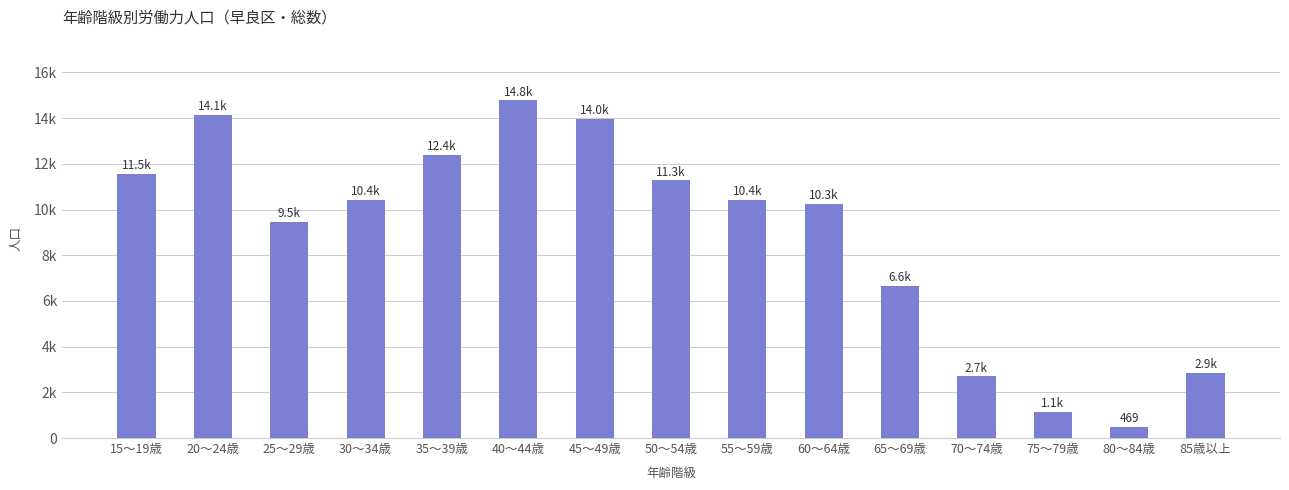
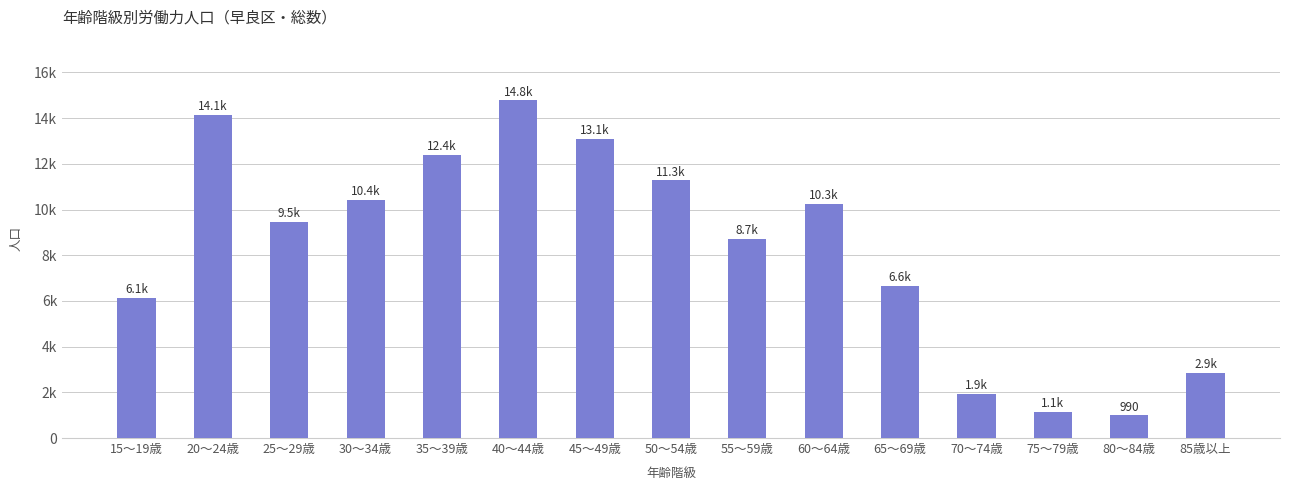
15～19歳: 11.5k -> 6.1k
45～49歳: 14.0k -> 13.1k
55～59歳: 10.4k -> 8.7k
70～74歳: 2.7k -> 1.9k
80～84歳: 469 -> 990
